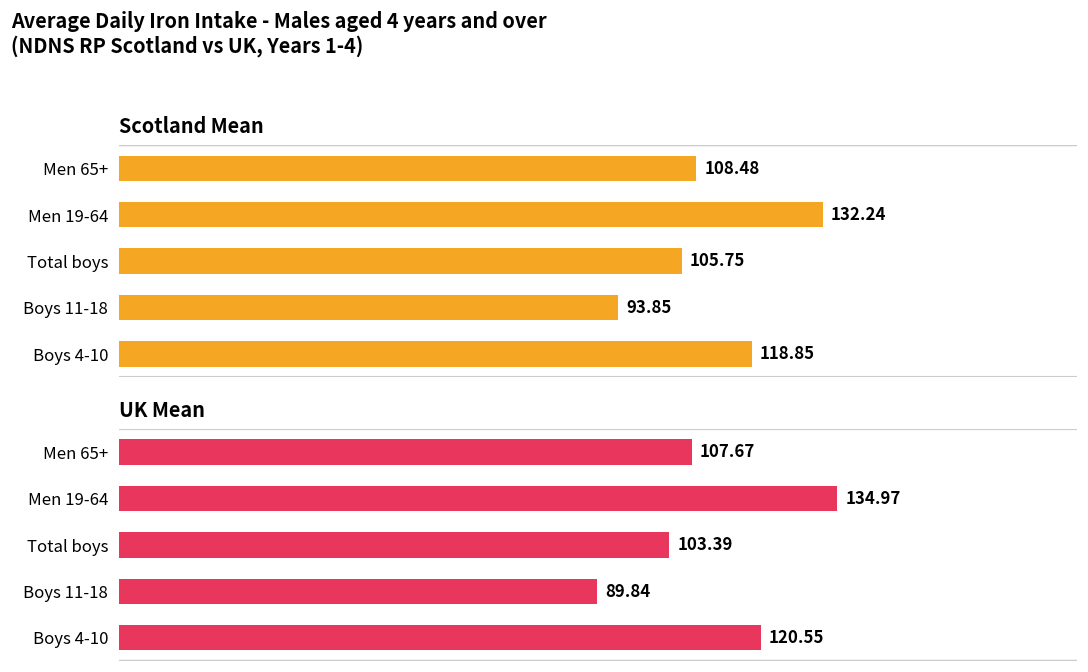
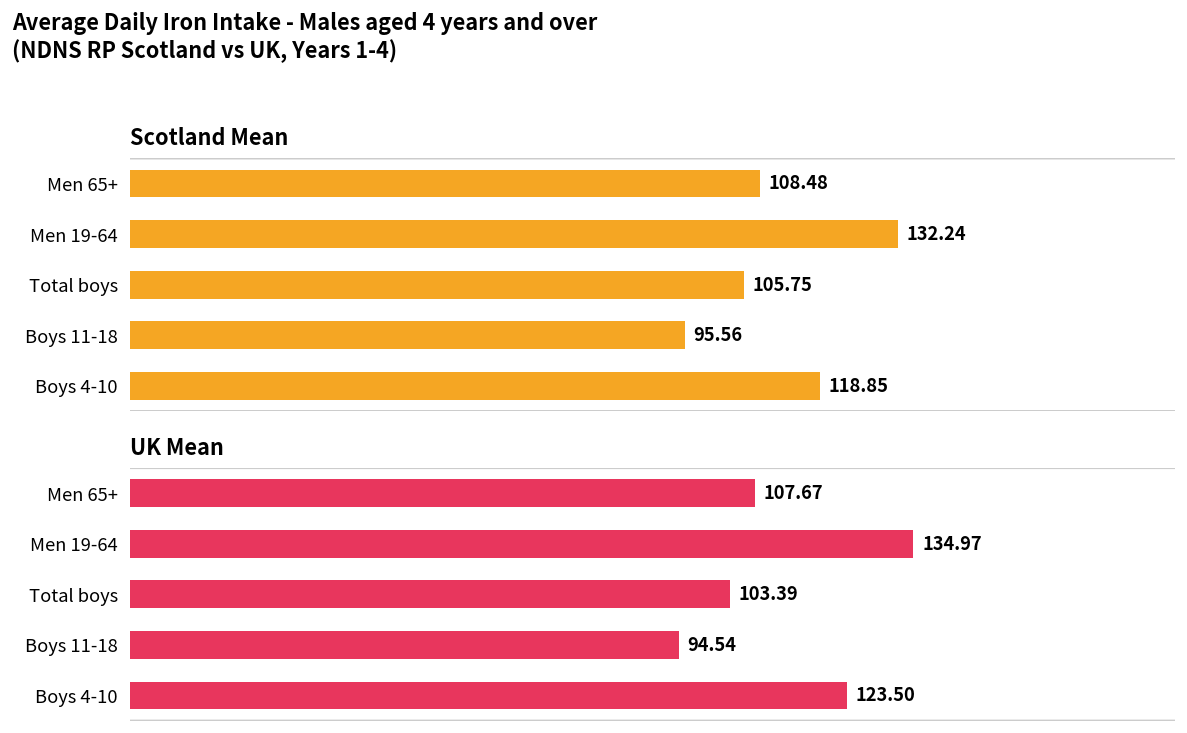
Scotland Mean, Boys 11-18: 93.85 -> 95.56
UK Mean, Boys 11-18: 89.84 -> 94.54
UK Mean, Boys 4-10: 120.55 -> 123.50
